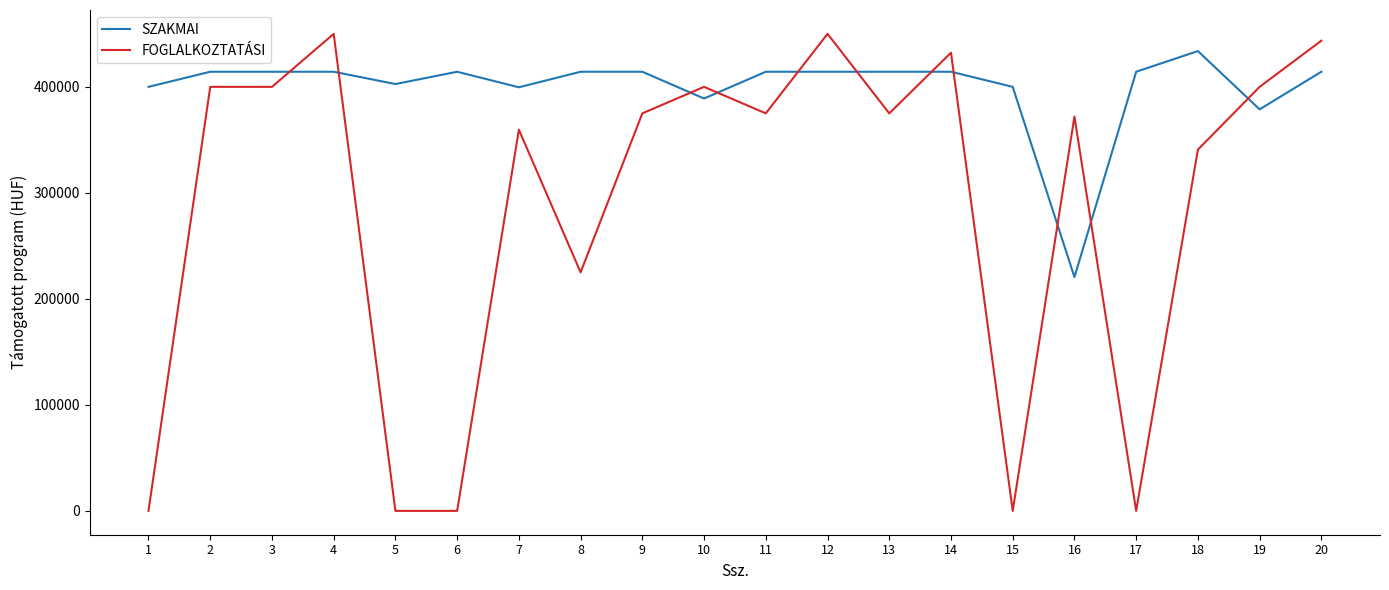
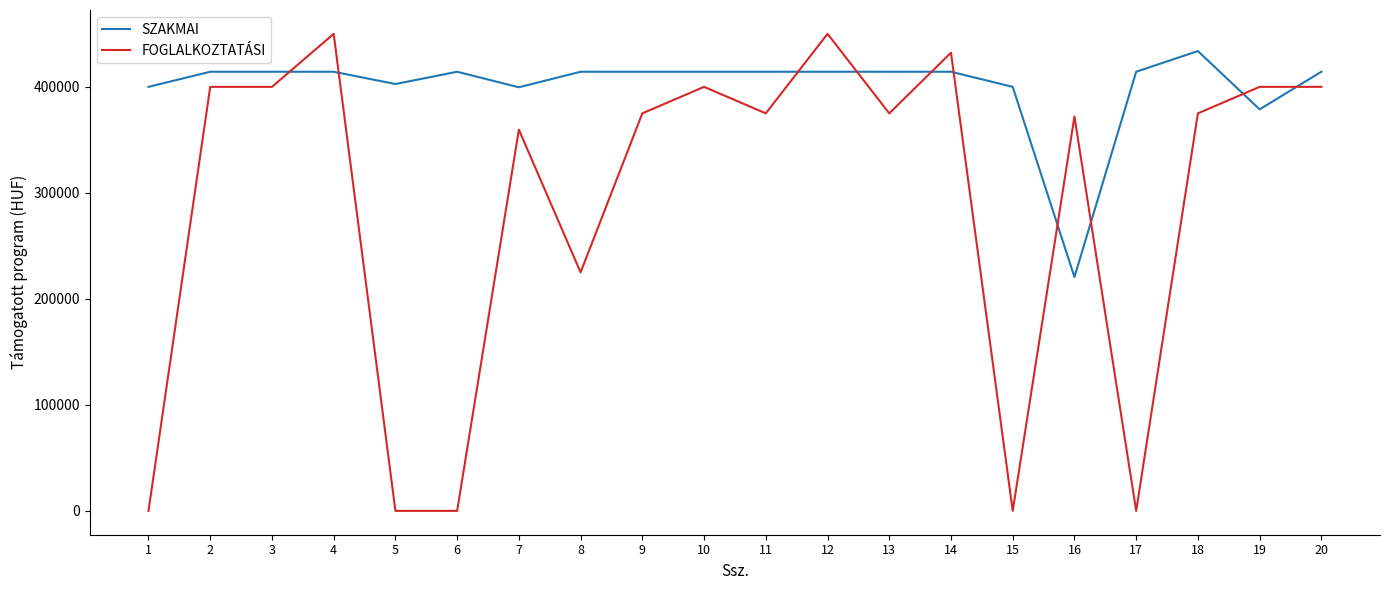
SZAKMAI, 10: 389000 -> 414000
FOGLALKOZTATÁSI, 18: 341000 -> 375000
FOGLALKOZTATÁSI, 20: 444000 -> 400000
